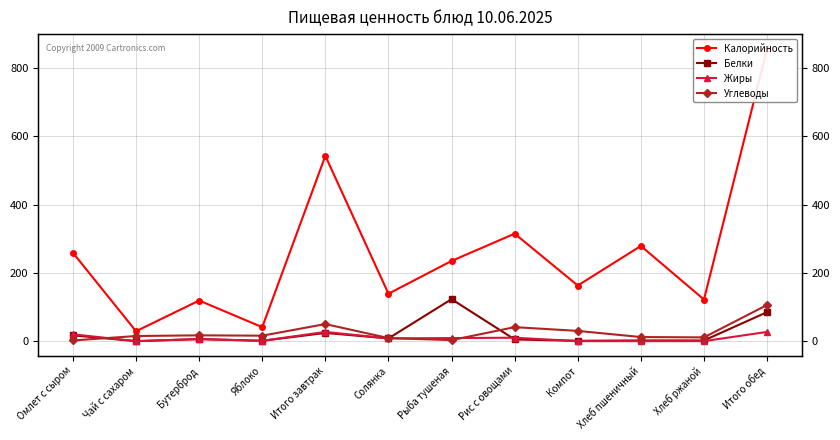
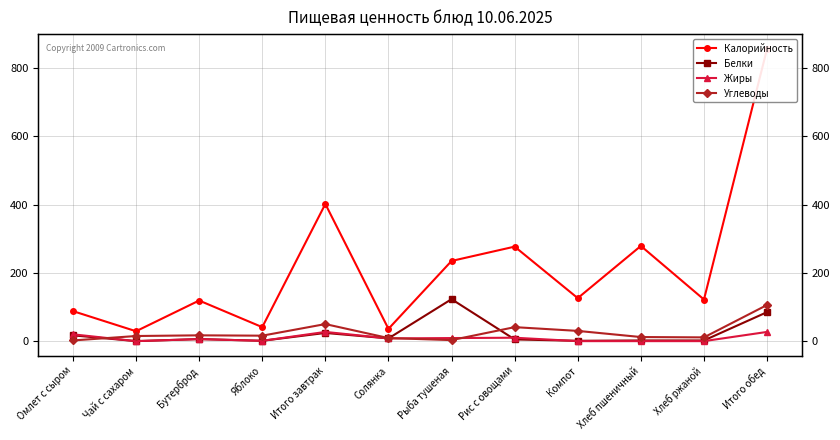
Калорийность, Омлет с сыром: 260 -> 90
Калорийность, Итого завтрак: 540 -> 400
Калорийность, Солянка: 140 -> 40
Калорийность, Рис с овощами: 320 -> 280
Калорийность, Компот: 160 -> 130
